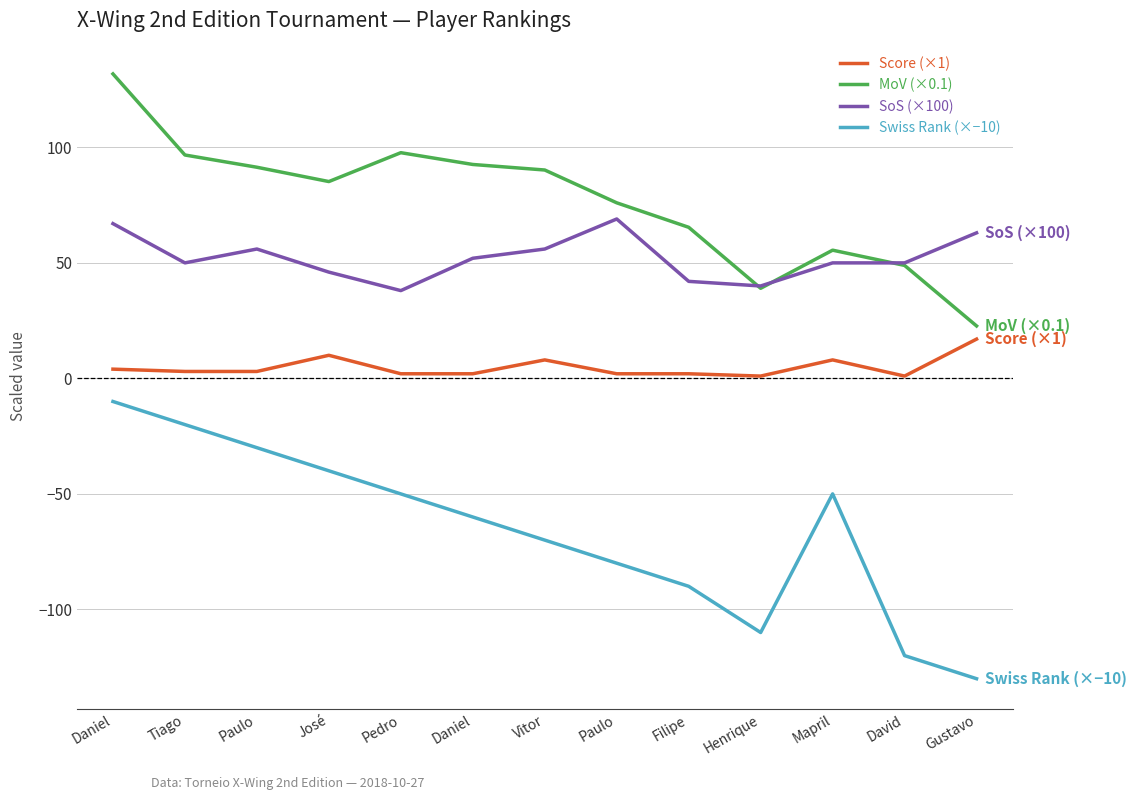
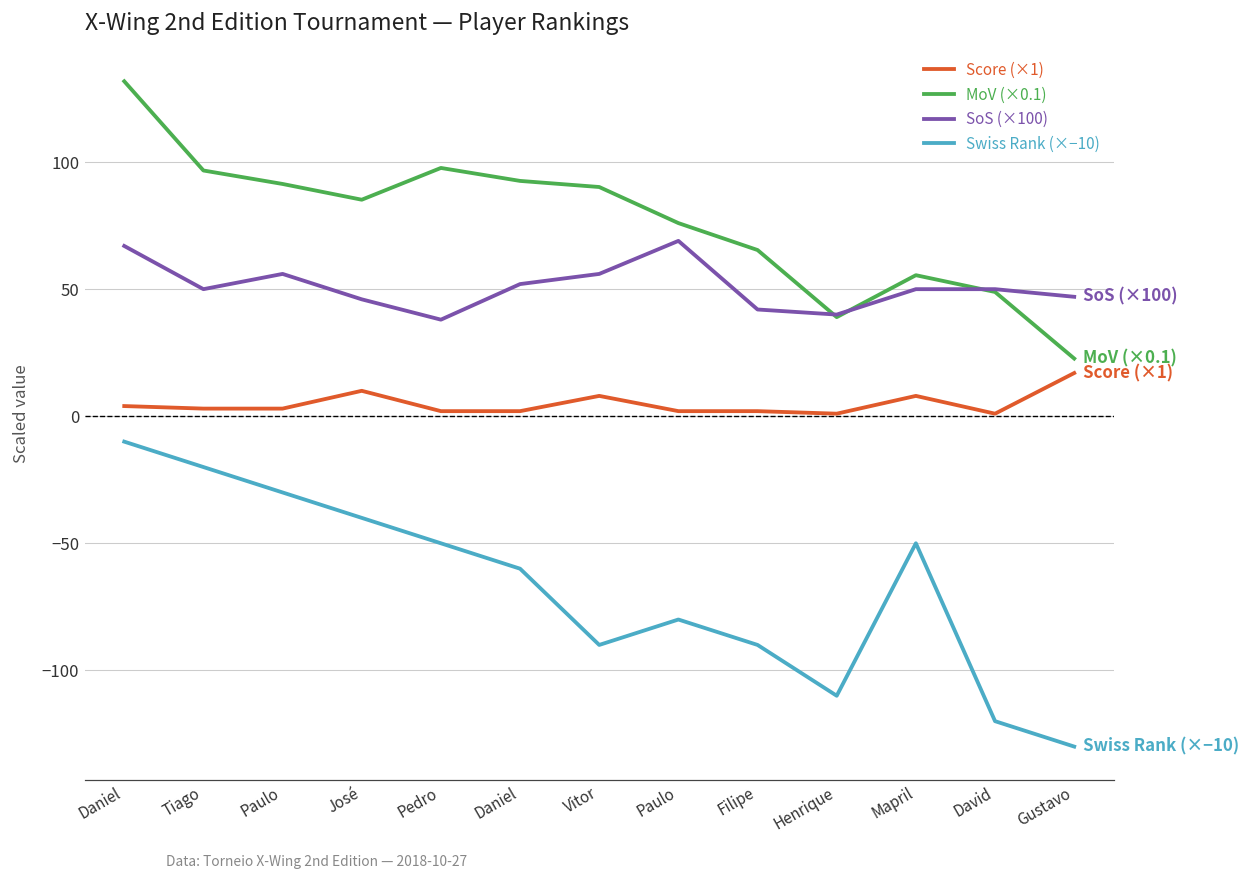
Swiss Rank (×−10), Vitor: -70 -> -90
SoS (×100), Gustavo: 63 -> 47
